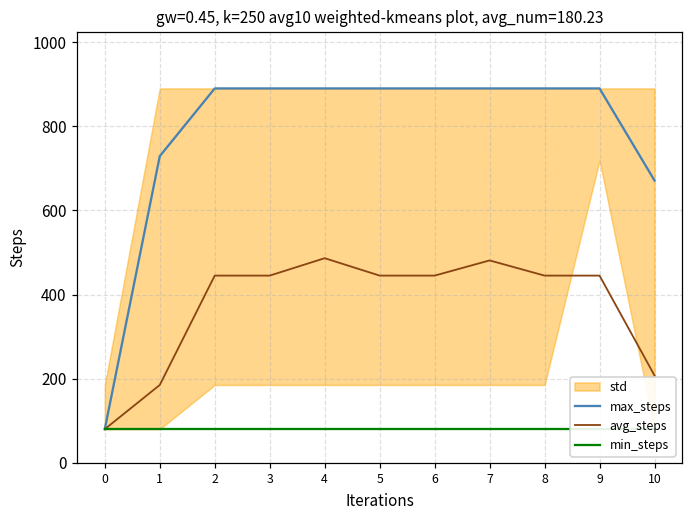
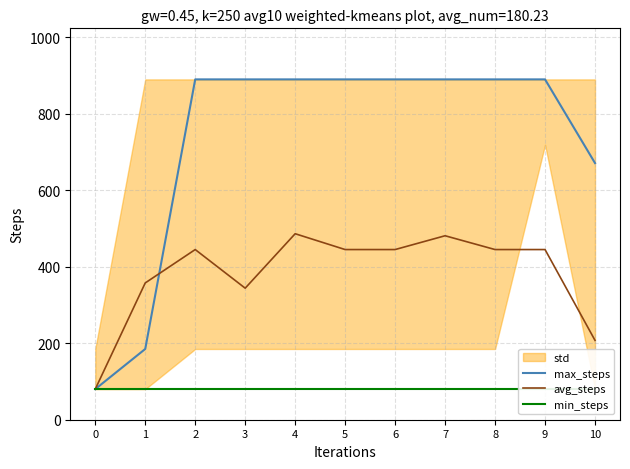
max_steps, 1: 730 -> 190
avg_steps, 1: 190 -> 360
avg_steps, 3: 450 -> 340
